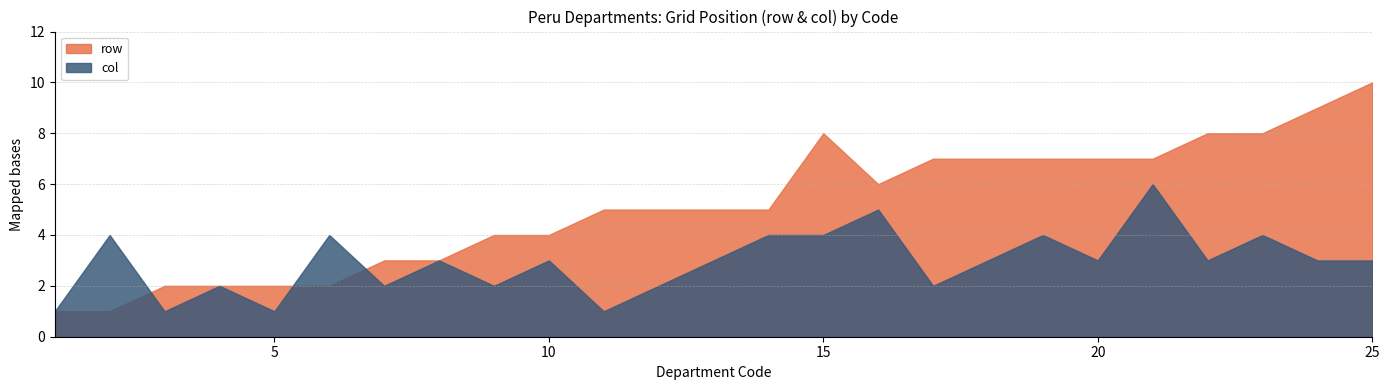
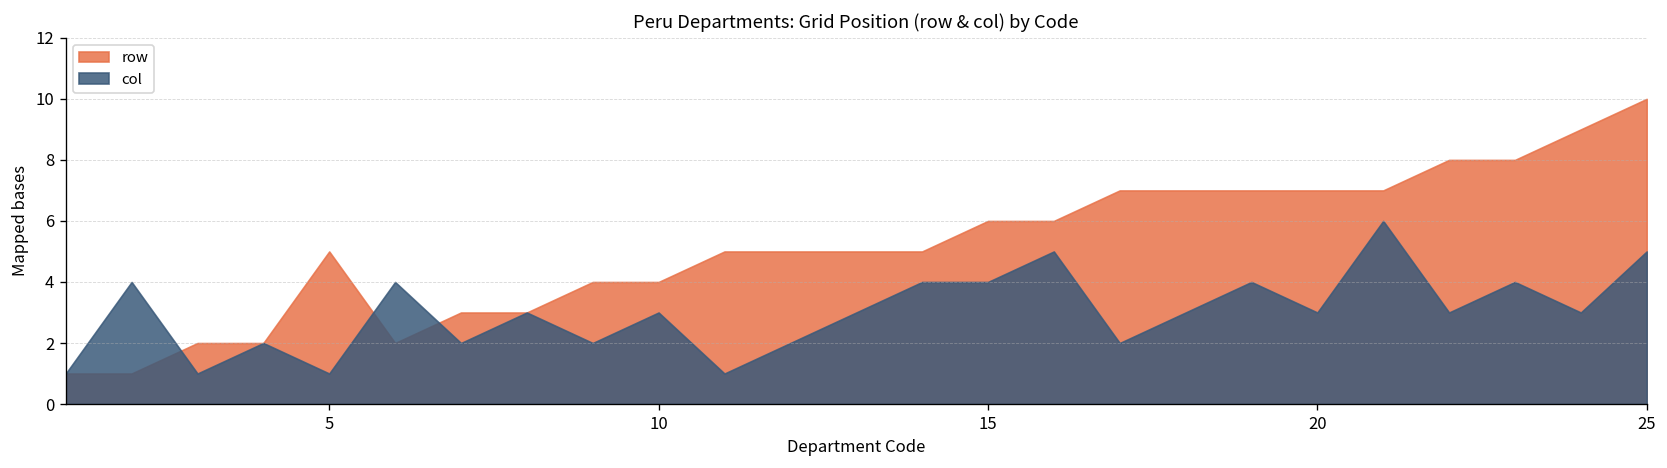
row, 5: 2 -> 5
row, 15: 8 -> 6
col, 25: 3 -> 5
